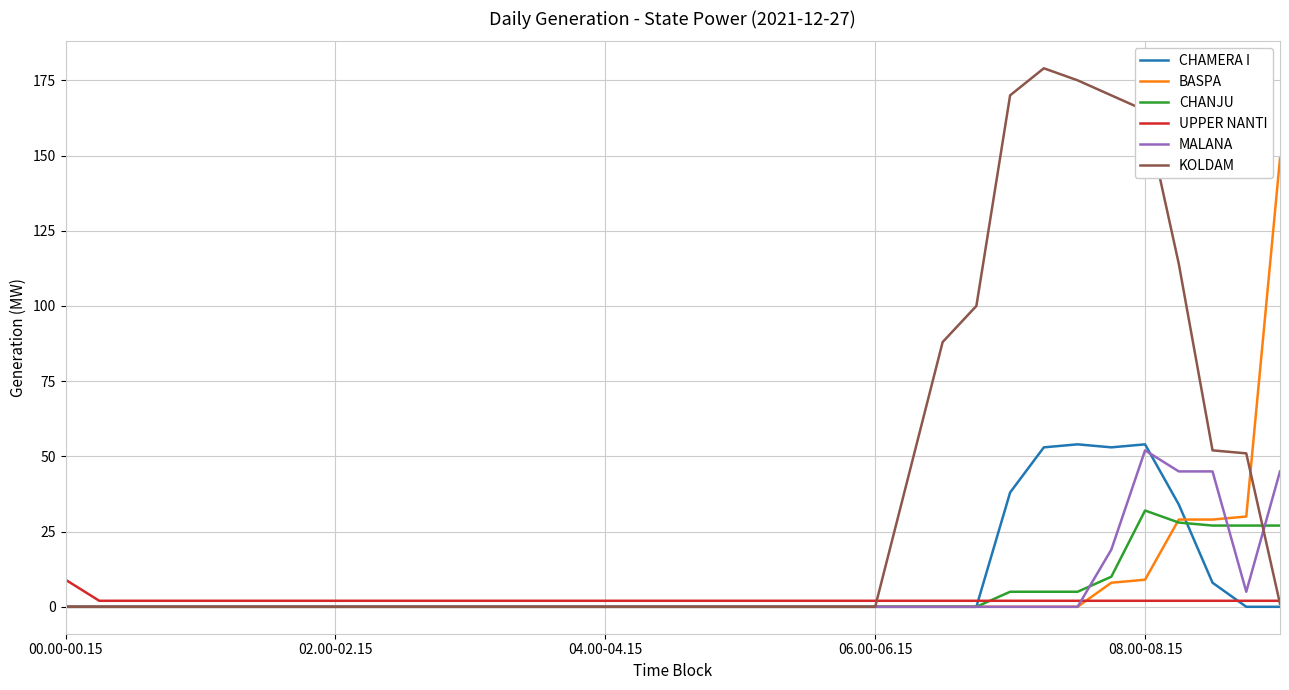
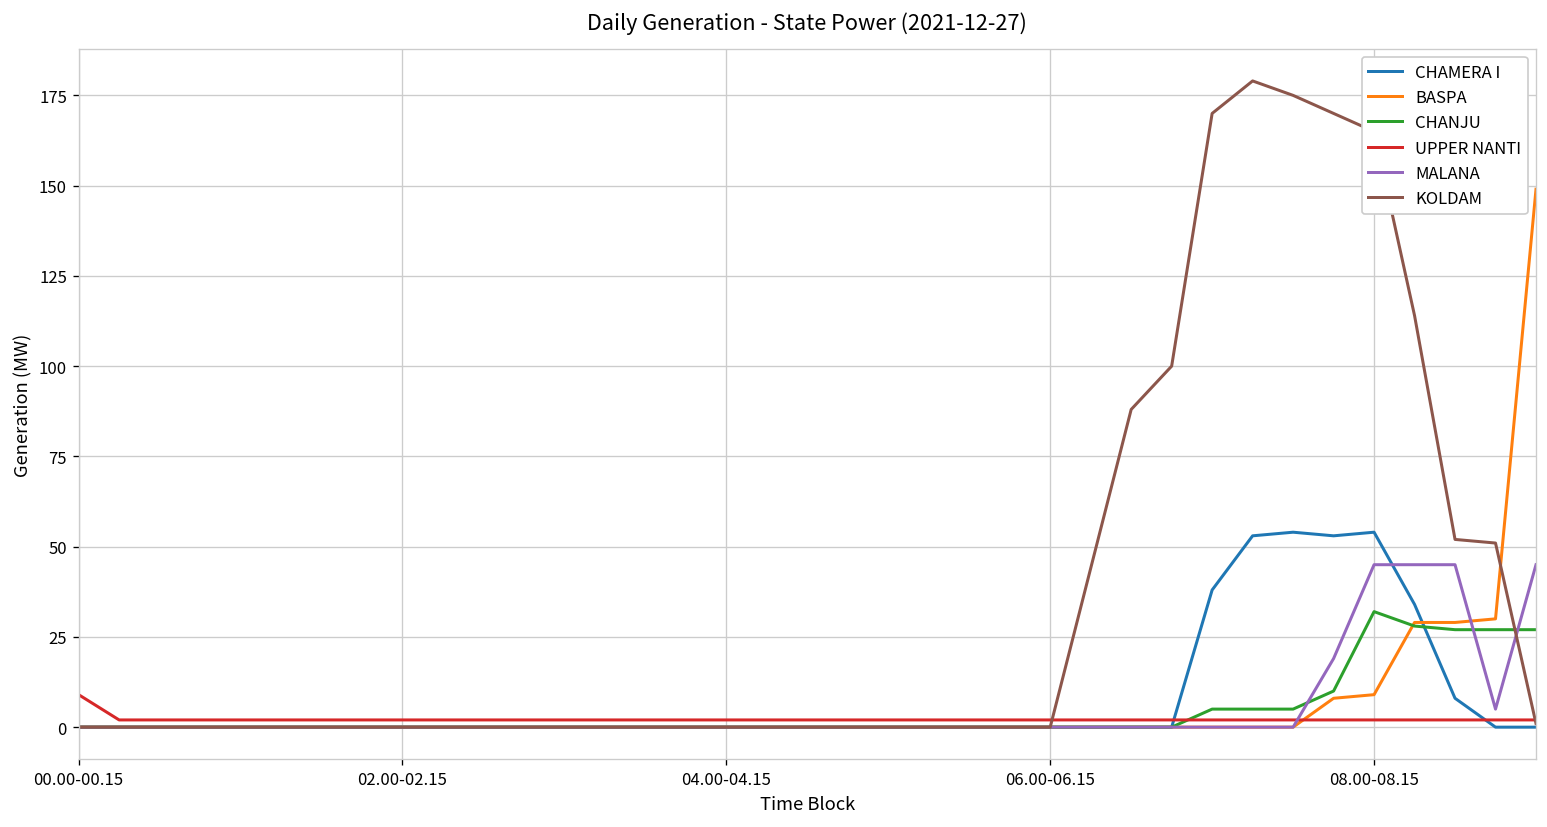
MALANA, 08.00-08.15: 52 -> 45
